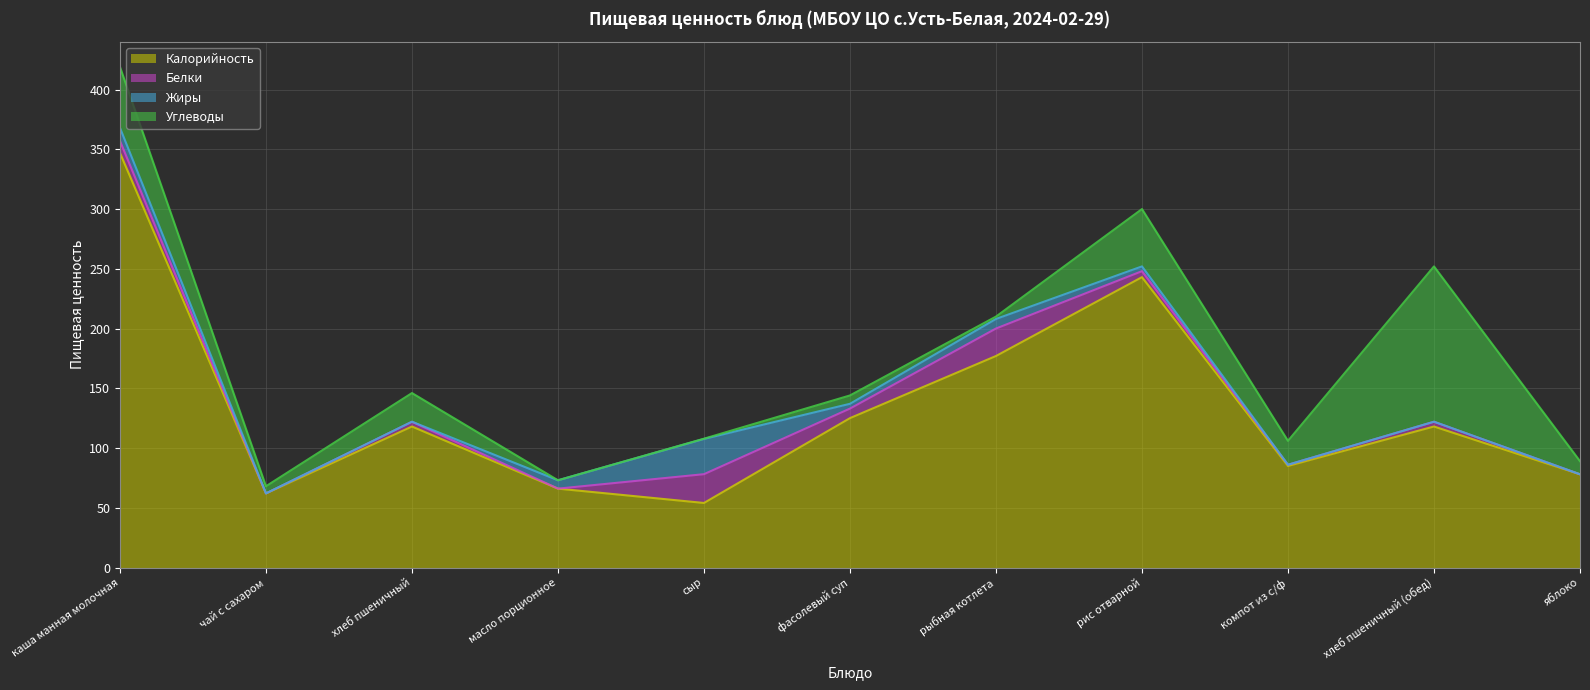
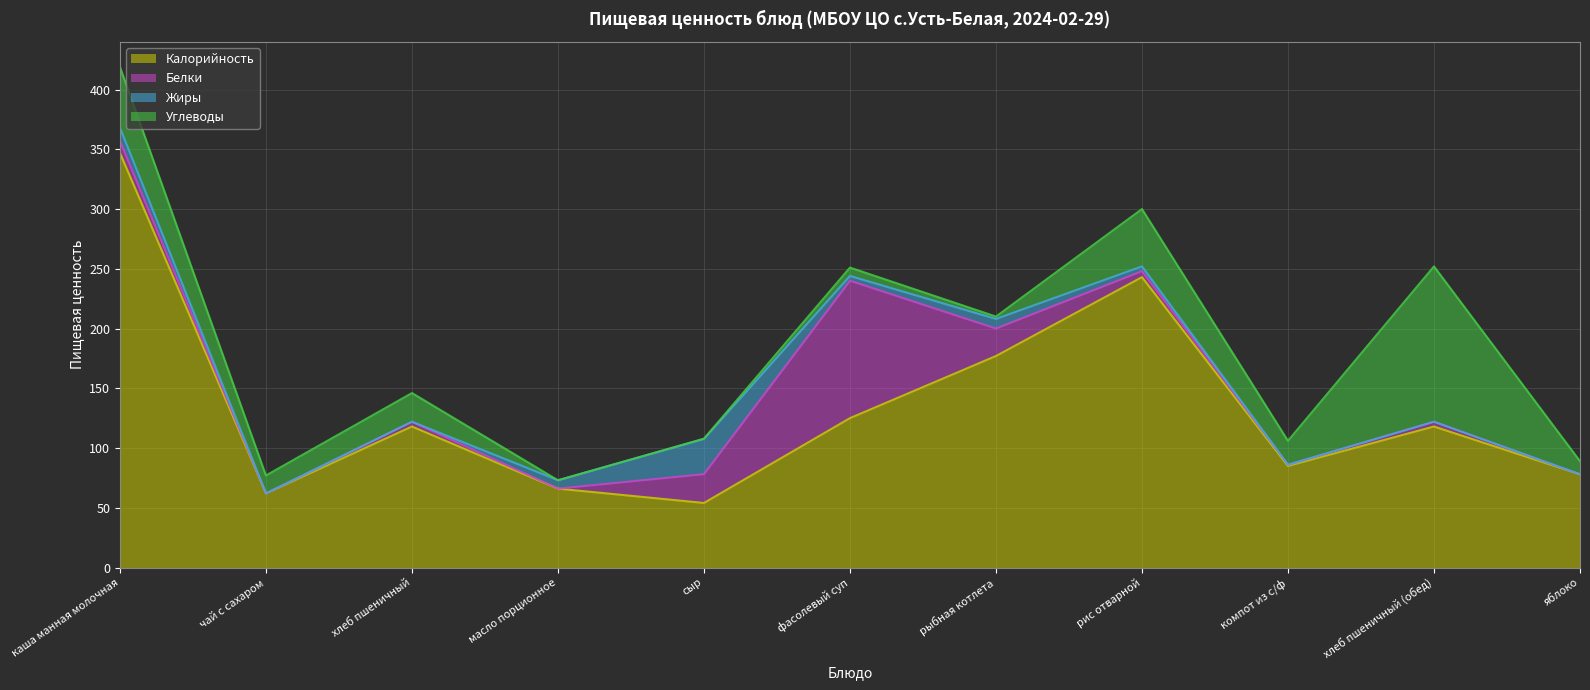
Углеводы, чай с сахаром: 6 -> 15
Белки, фасолевый суп: 8 -> 115
